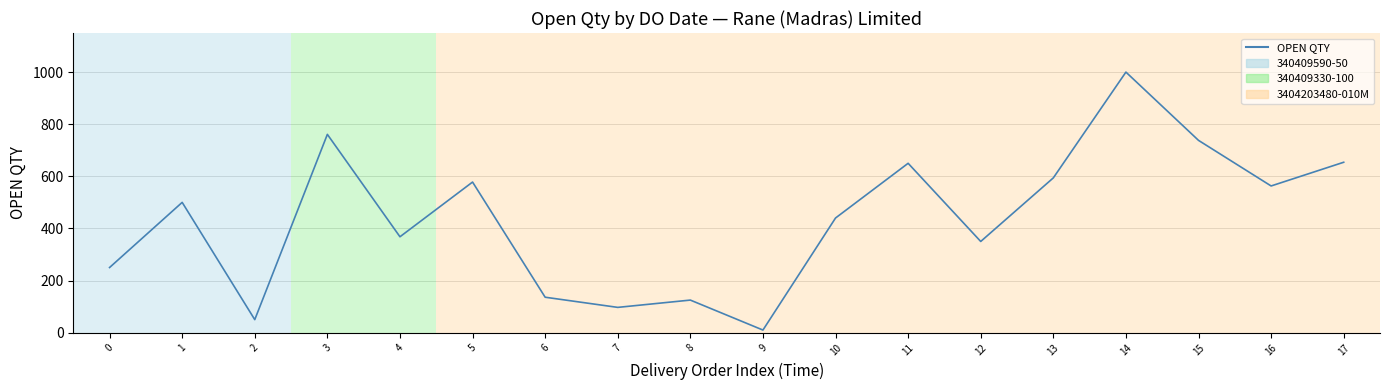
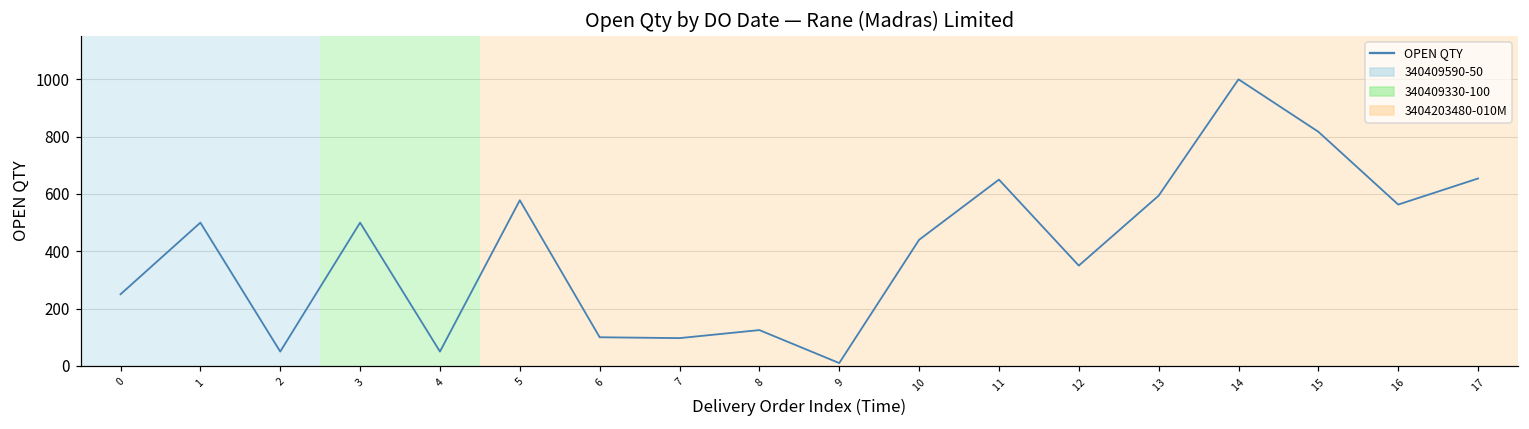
3: 760 -> 500
4: 370 -> 50
6: 140 -> 100
15: 740 -> 820
